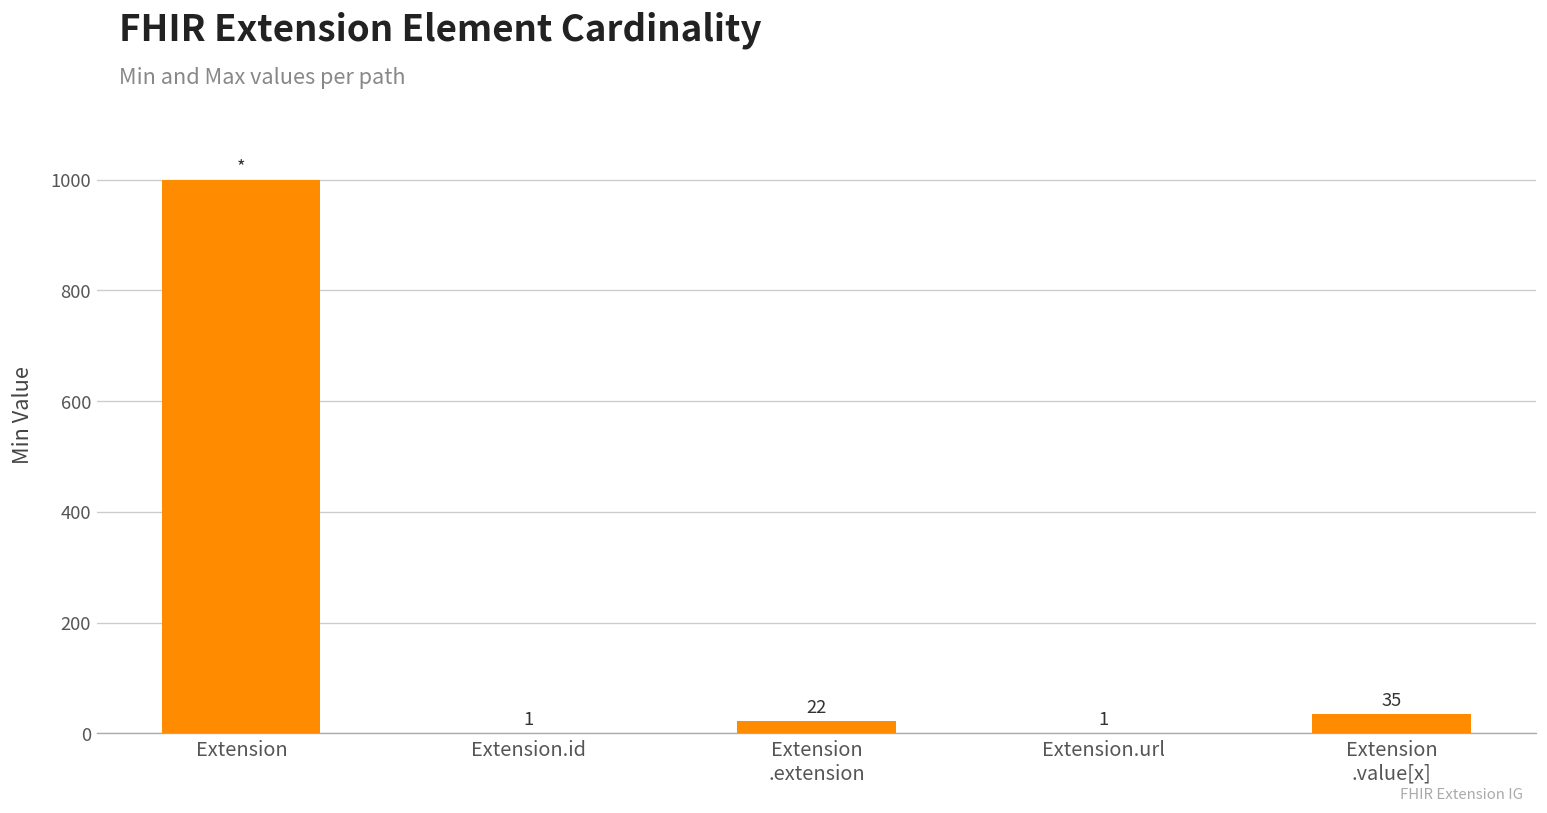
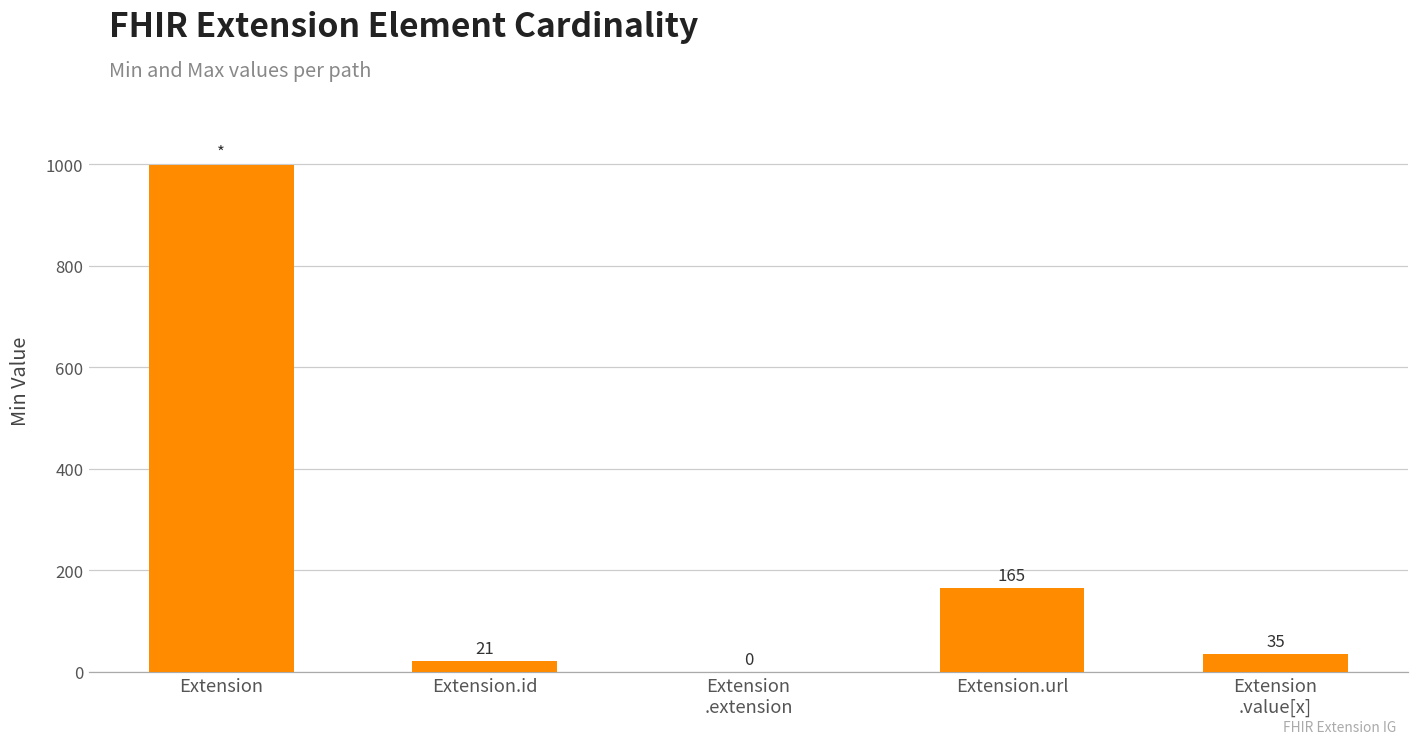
Extension.id: 1 -> 21
Extension .extension: 22 -> 0
Extension.url: 1 -> 165
